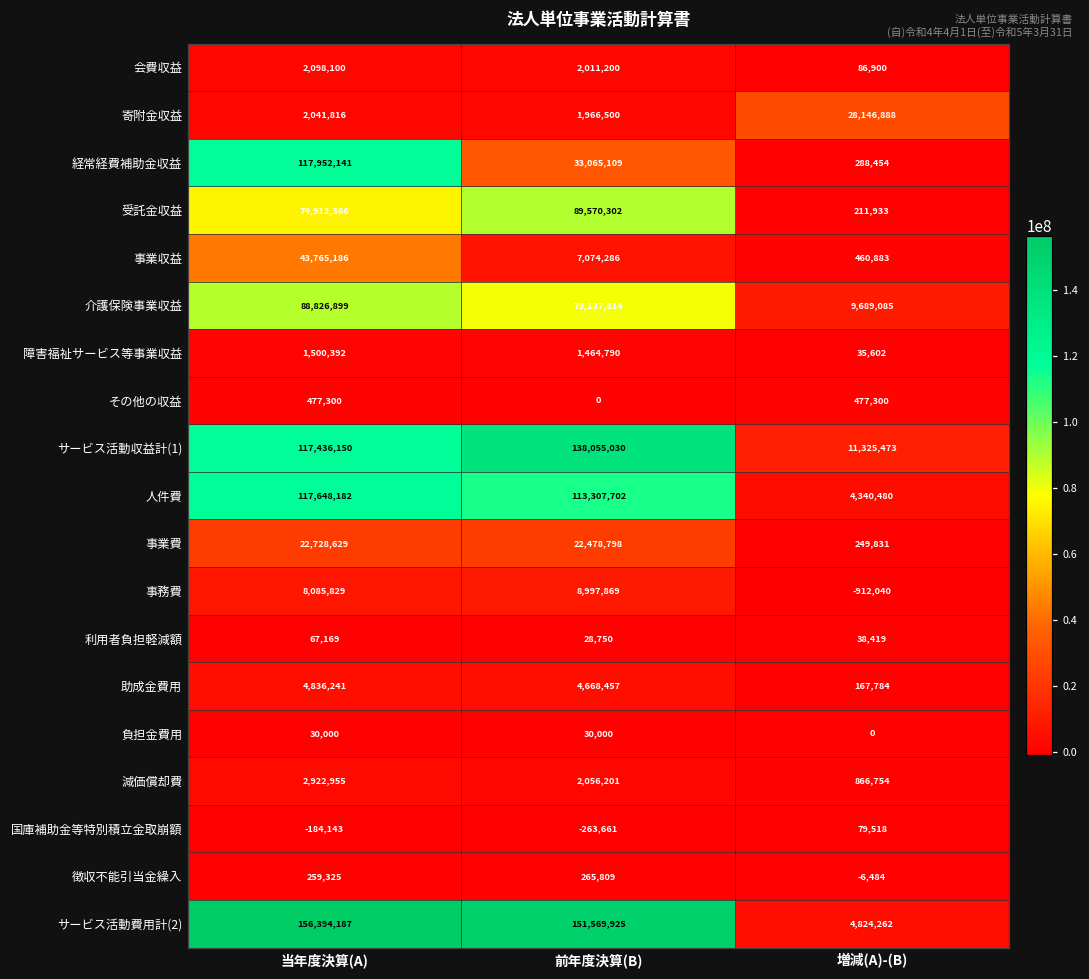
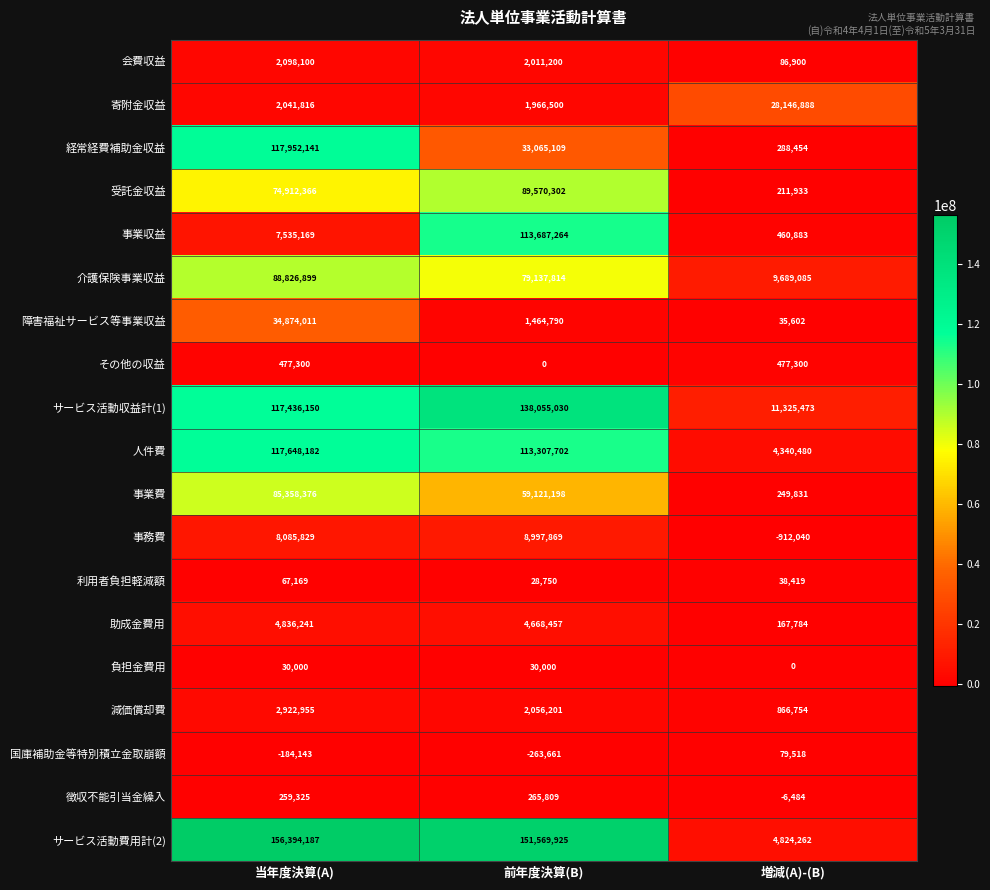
事業収益, 当年度決算(A): 43,765,186 -> 7,535,169
事業収益, 前年度決算(B): 7,074,286 -> 113,687,264
障害福祉サービス等事業収益, 当年度決算(A): 1,500,392 -> 34,874,011
事業費, 当年度決算(A): 22,728,629 -> 85,358,376
事業費, 前年度決算(B): 22,478,798 -> 59,121,198
